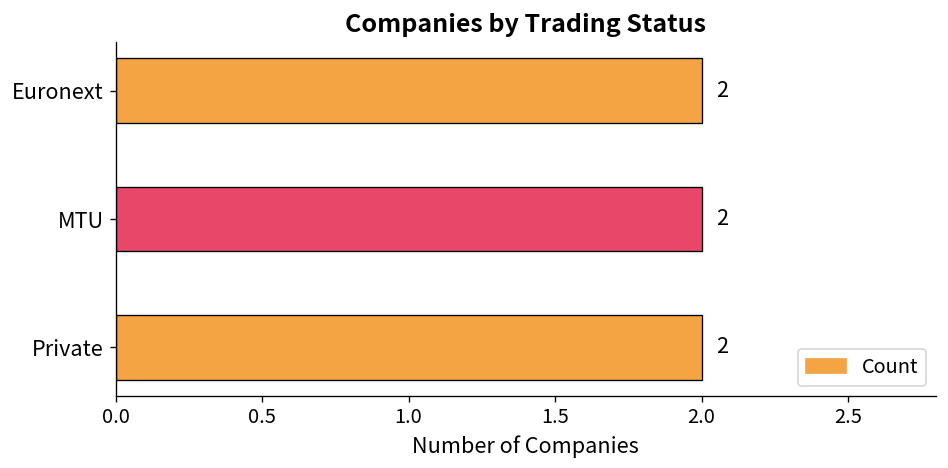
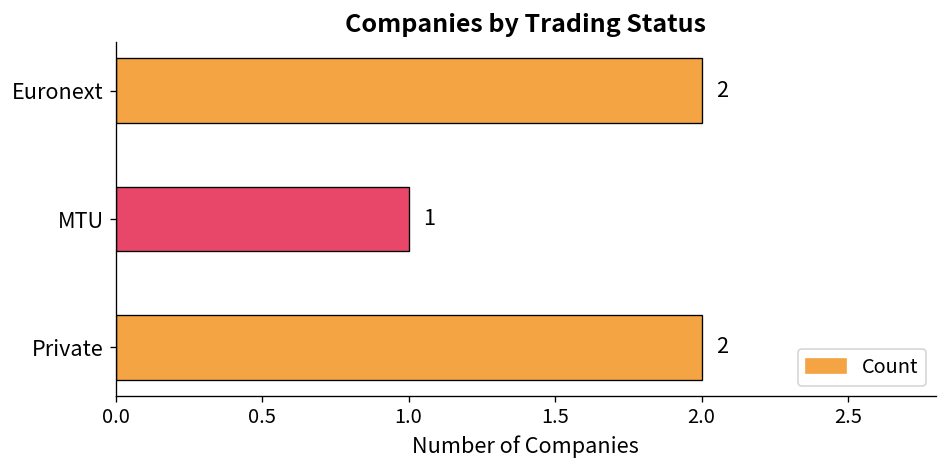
MTU: 2 -> 1
